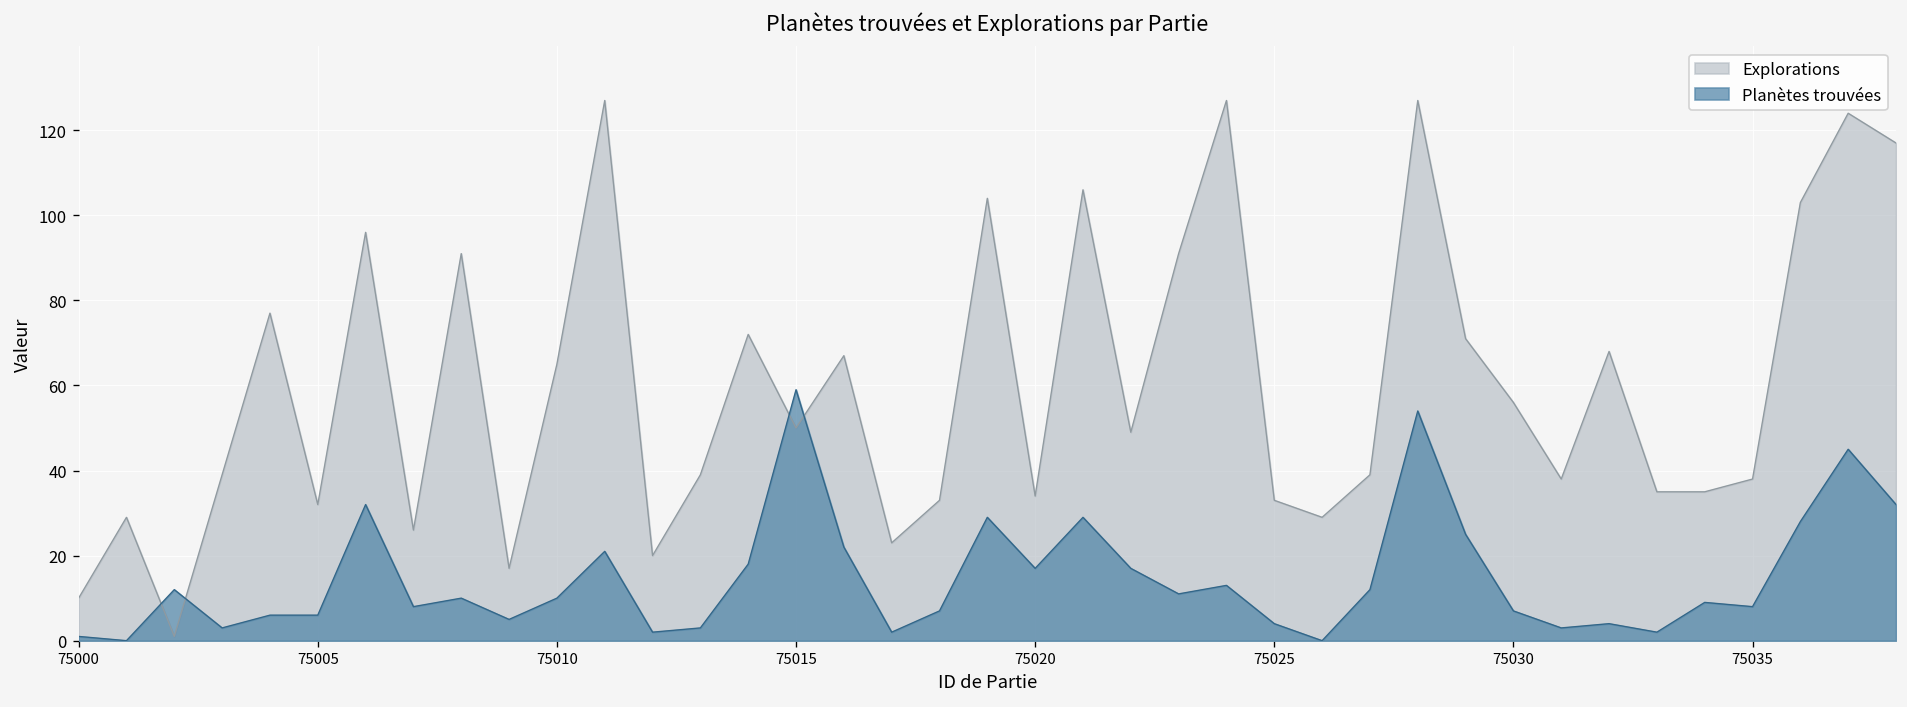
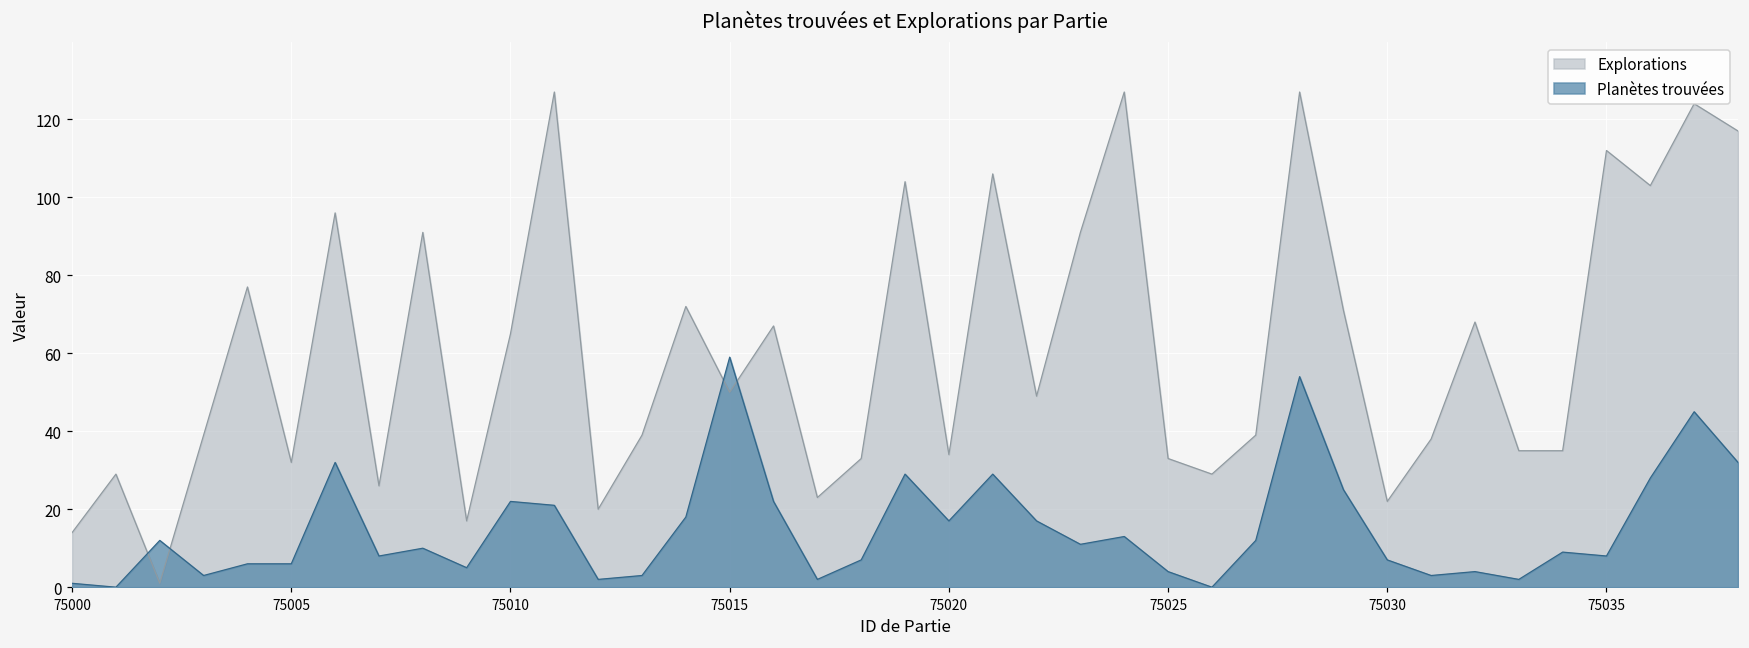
Explorations, 75000: 10 -> 14
Planètes trouvées, 75010: 10 -> 22
Explorations, 75030: 56 -> 22
Explorations, 75035: 38 -> 112
